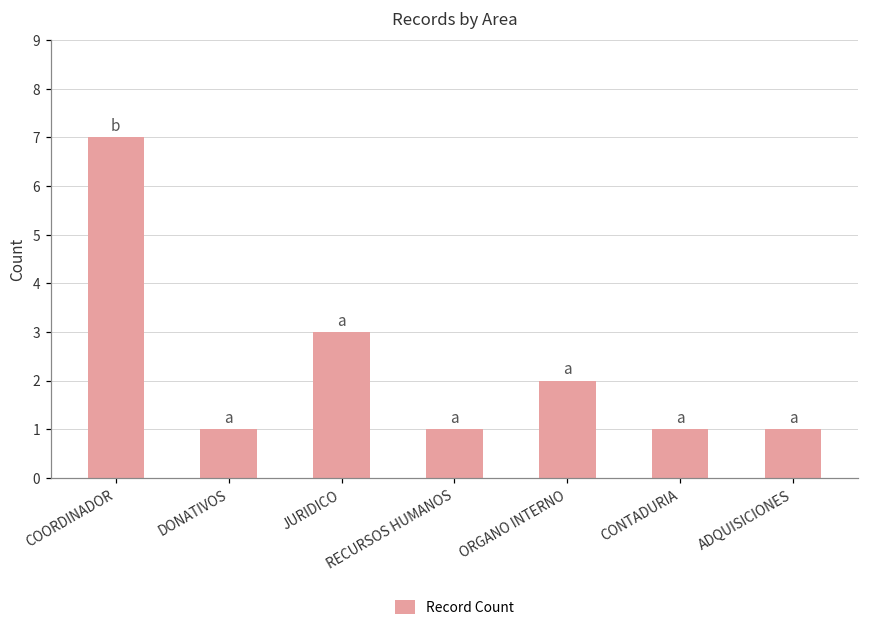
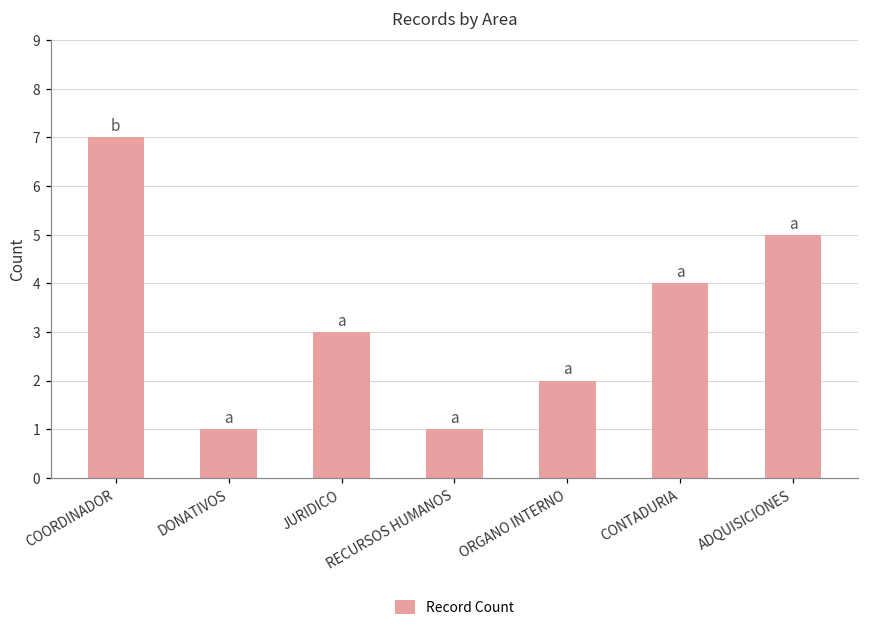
CONTADURIA: 1 -> 4
ADQUISICIONES: 1 -> 5
